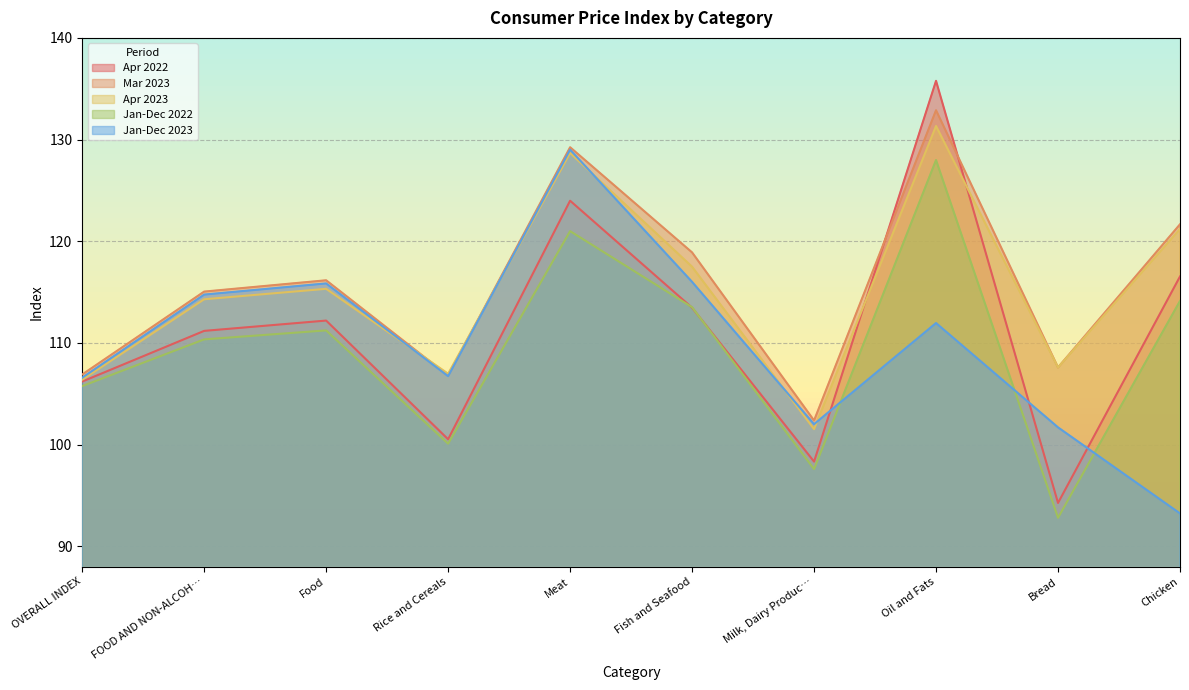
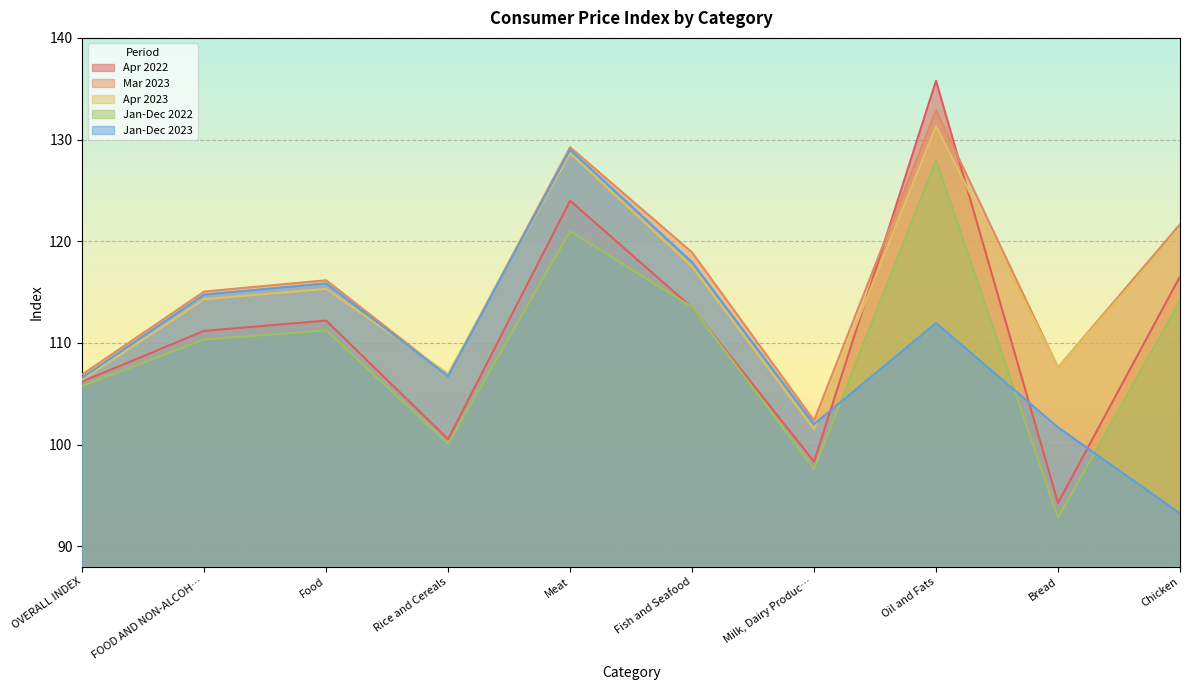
Jan-Dec 2023, Fish and Seafood: 116.0 -> 117.9
